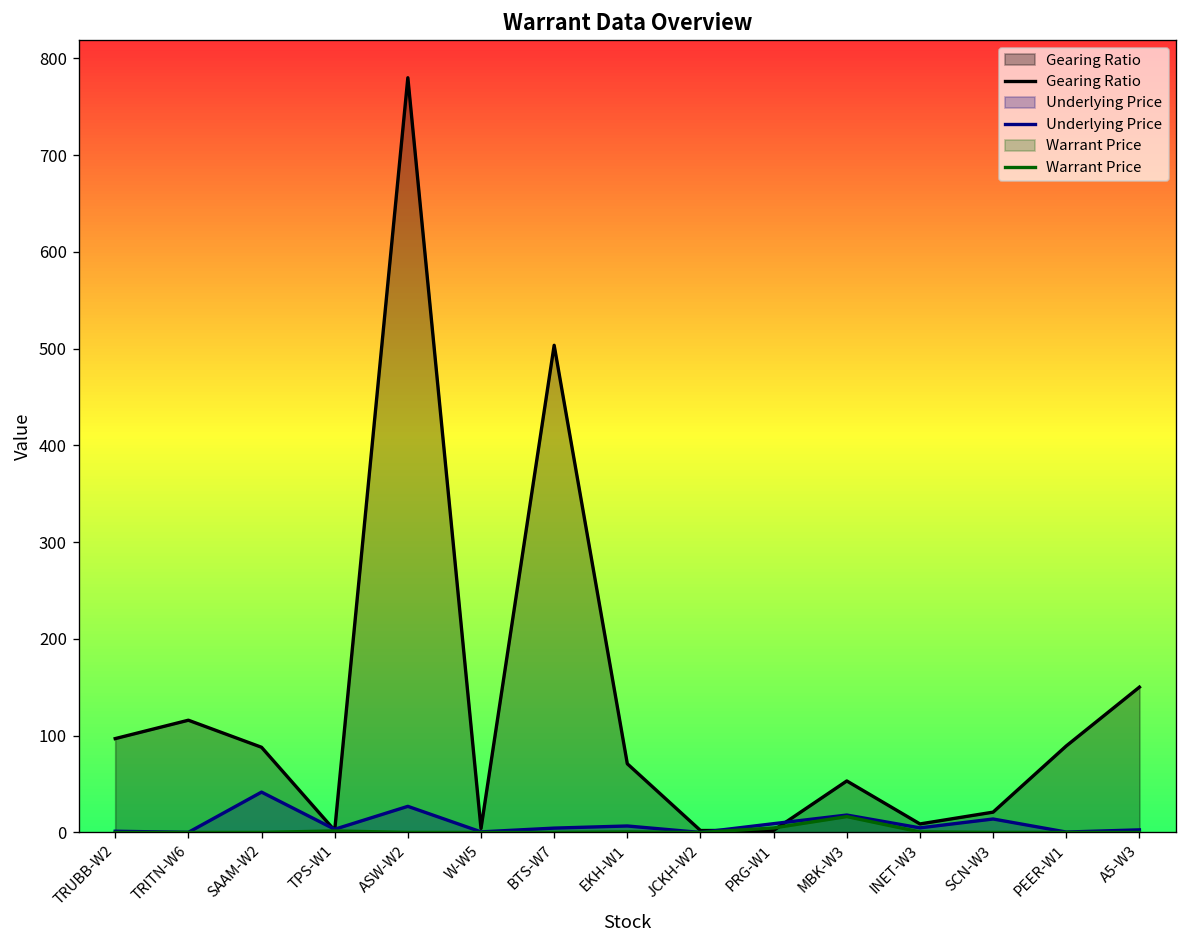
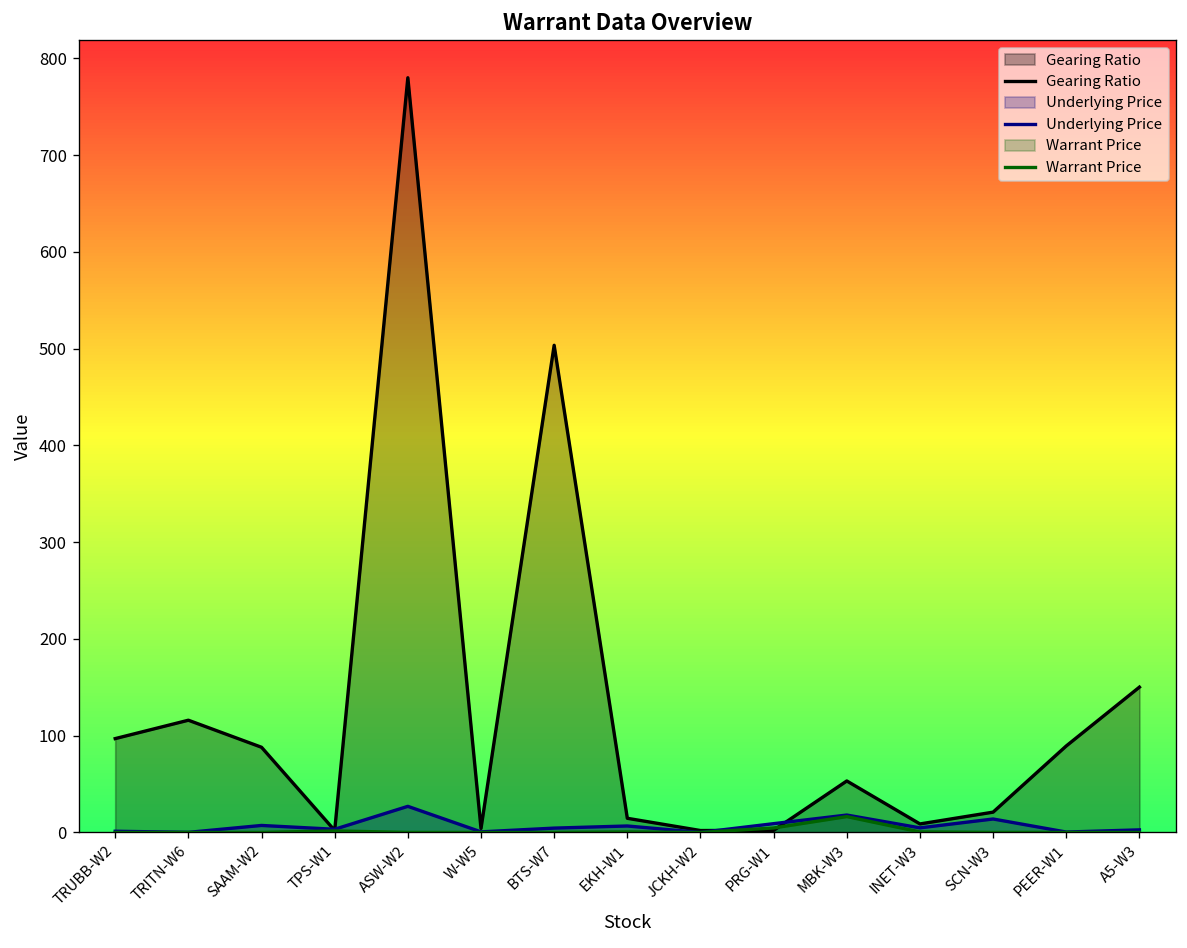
Underlying Price, SAAM-W2: 40 -> 10
Gearing Ratio, EKH-W1: 70 -> 10
